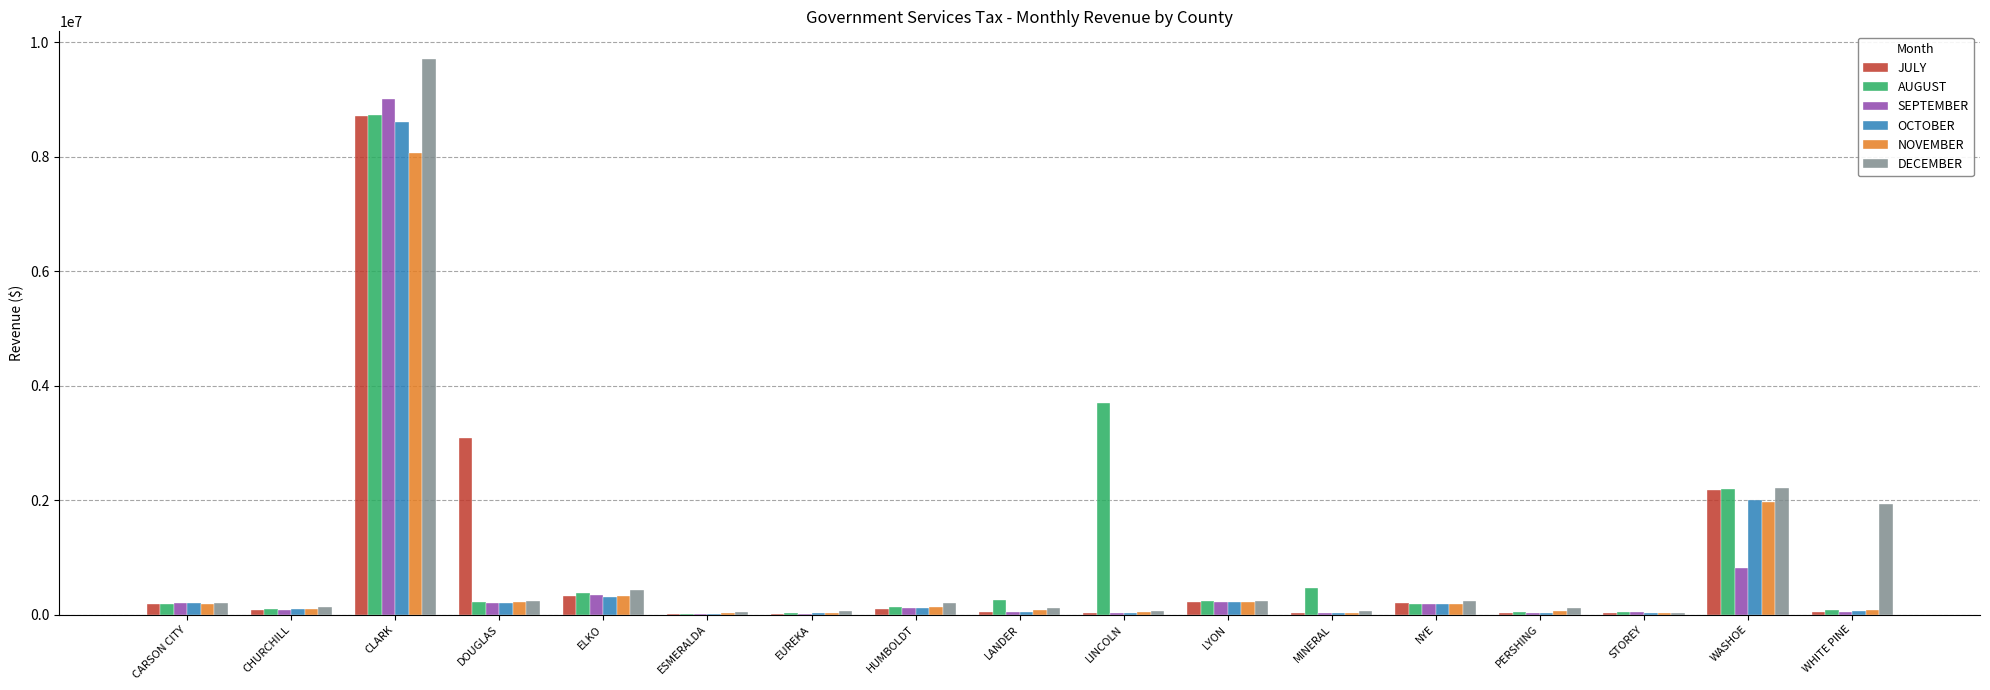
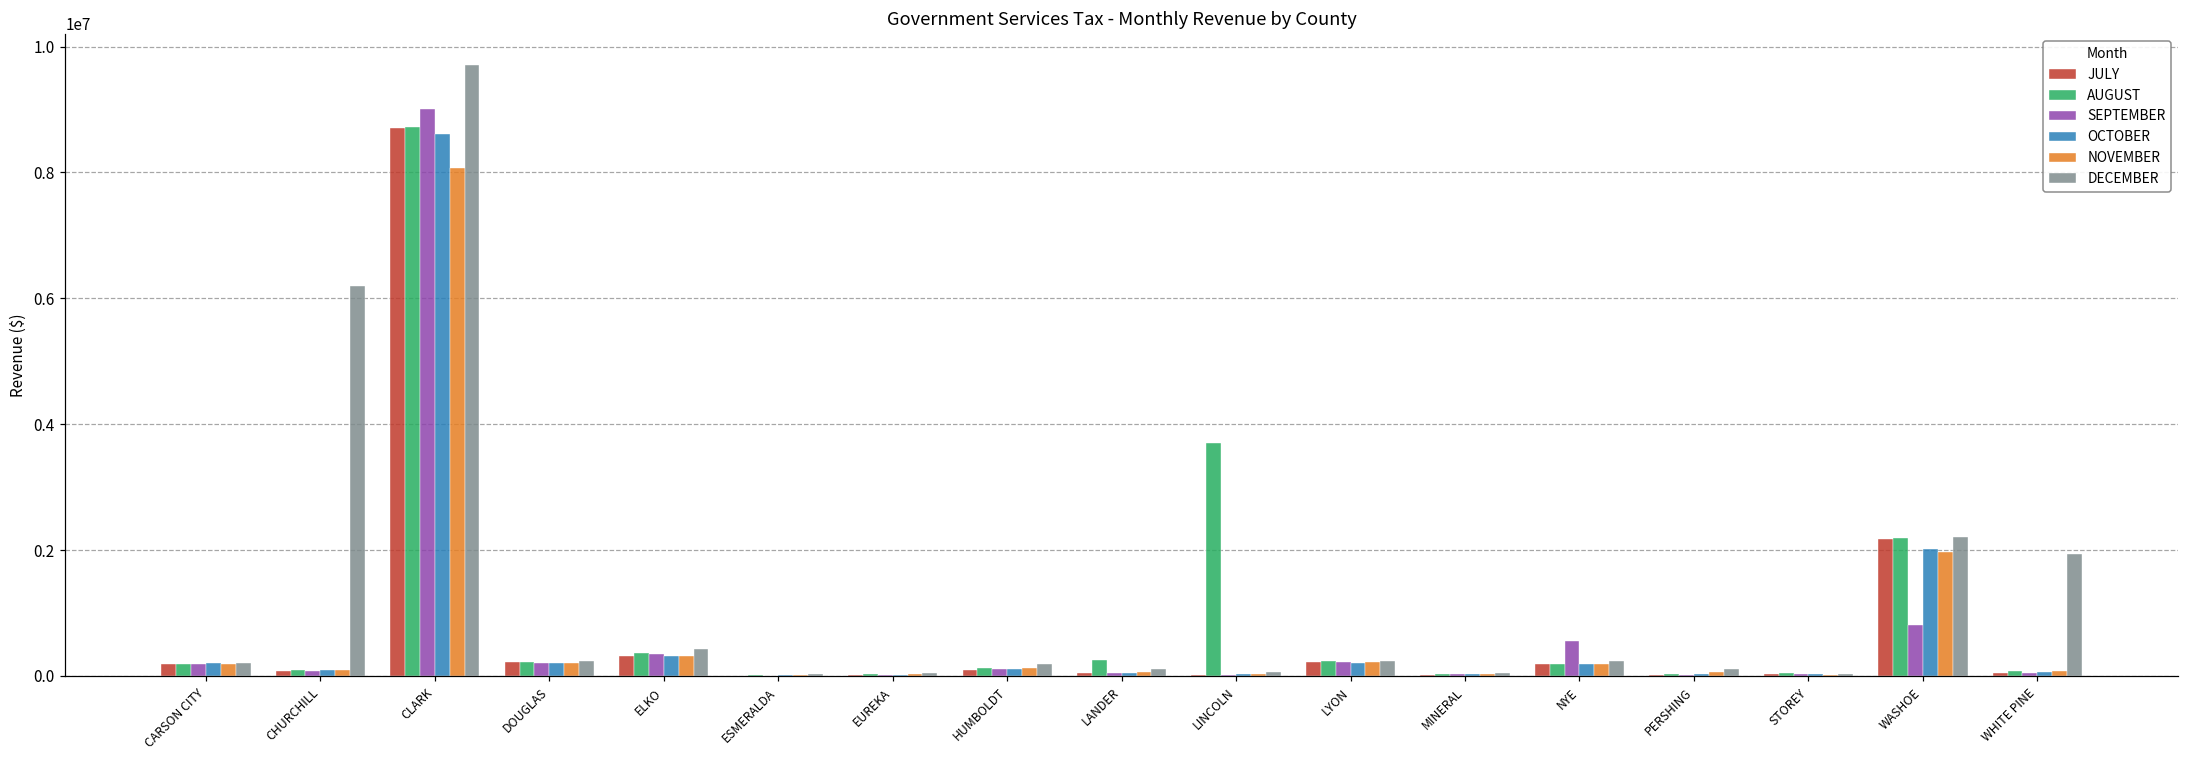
DECEMBER, CHURCHILL: 100000 -> 6200000
JULY, DOUGLAS: 3100000 -> 200000
AUGUST, MINERAL: 500000 -> 0
SEPTEMBER, NYE: 200000 -> 600000
